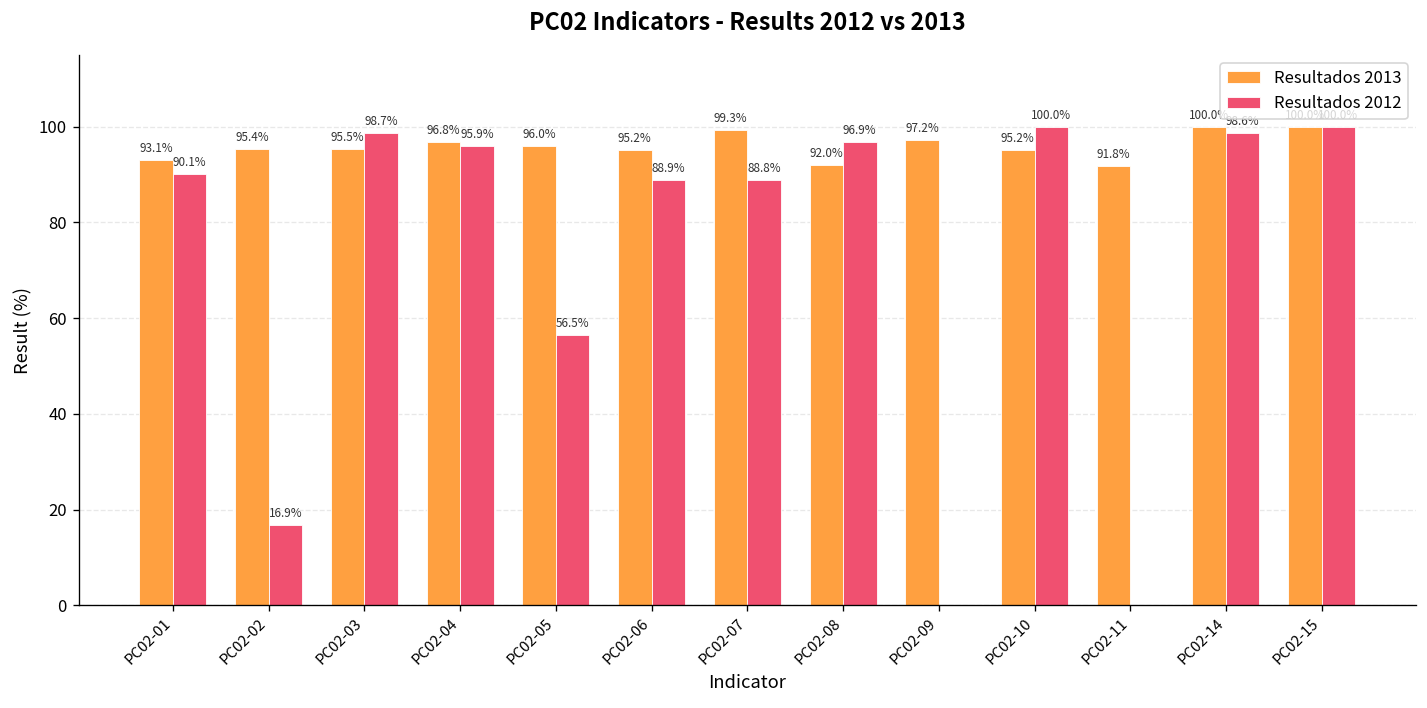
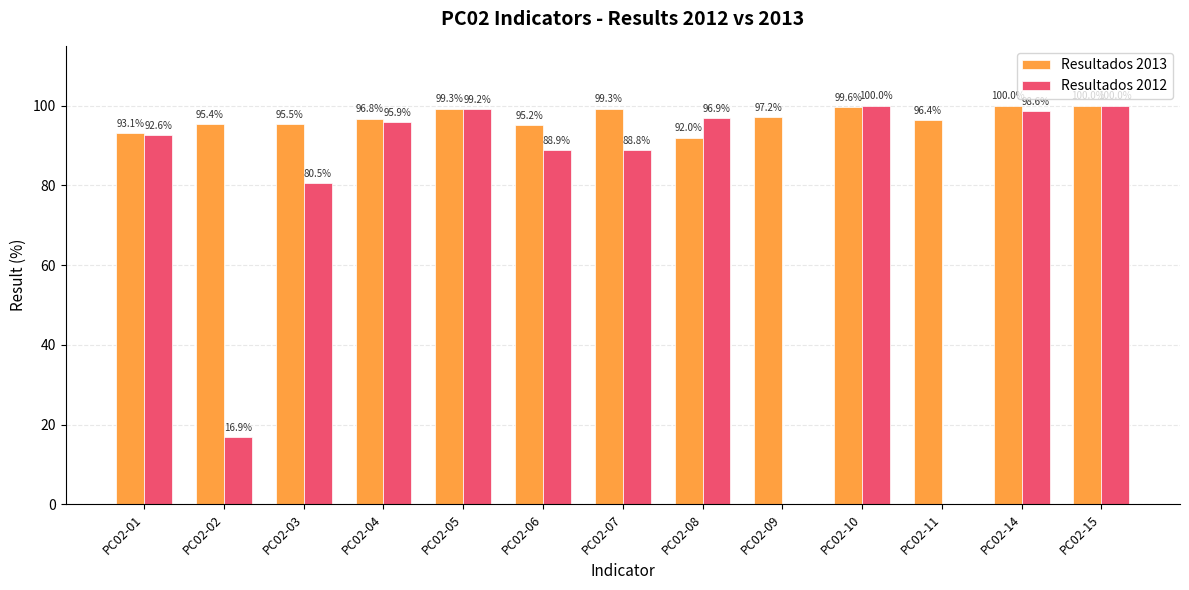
Resultados 2012, PC02-01: 90.1% -> 92.6%
Resultados 2012, PC02-03: 98.7% -> 80.5%
Resultados 2013, PC02-05: 96.0% -> 99.3%
Resultados 2012, PC02-05: 56.5% -> 99.2%
Resultados 2013, PC02-10: 95.2% -> 99.6%
Resultados 2013, PC02-11: 91.8% -> 96.4%
